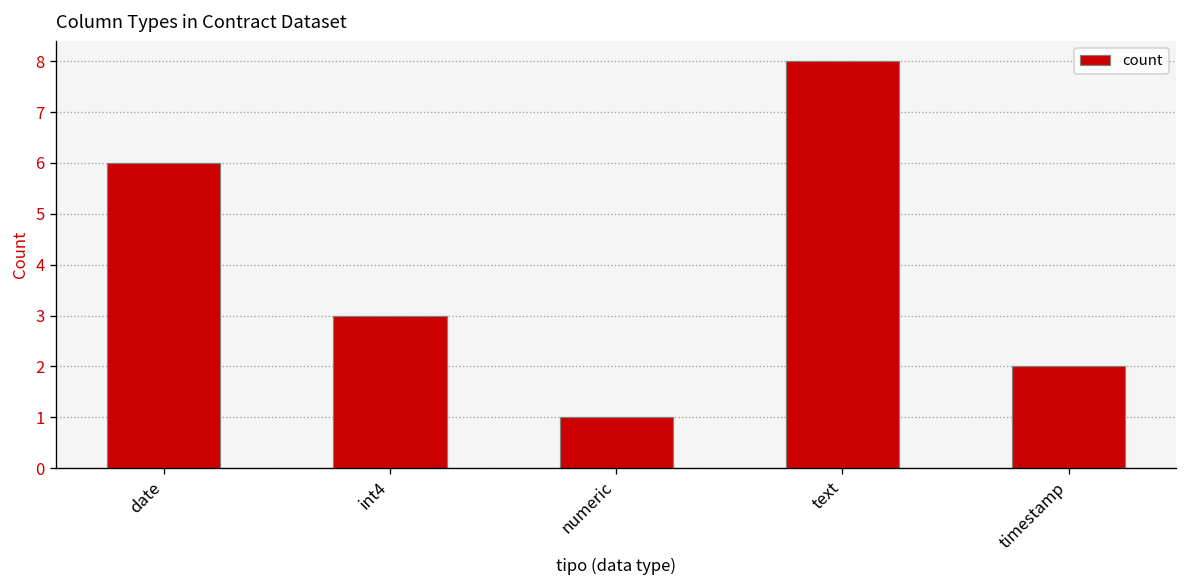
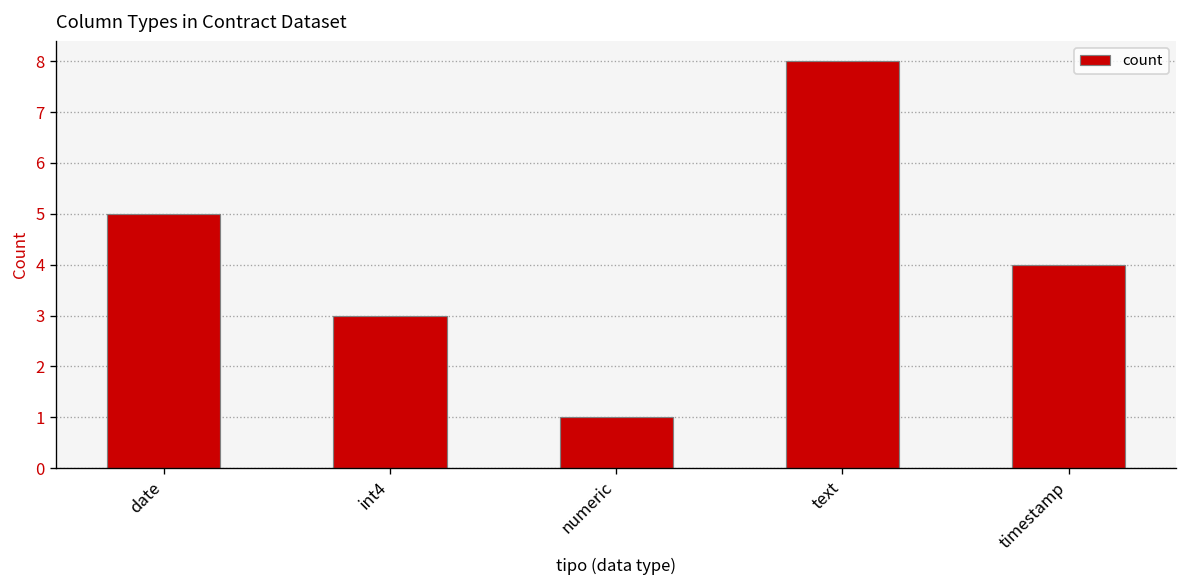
date: 6 -> 5
timestamp: 2 -> 4
